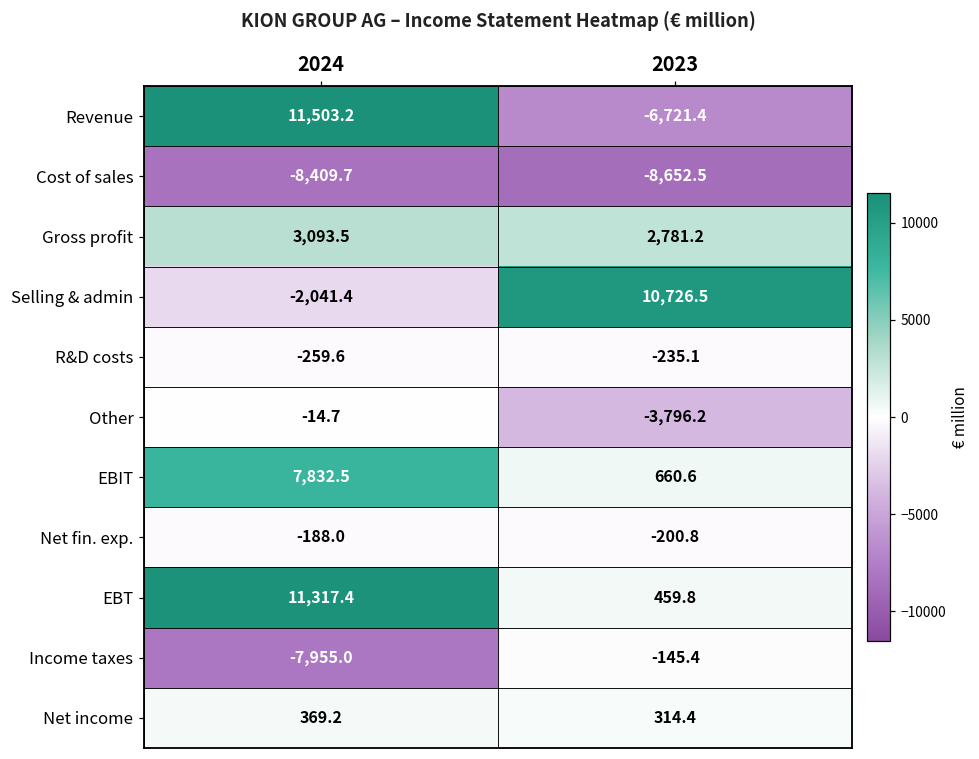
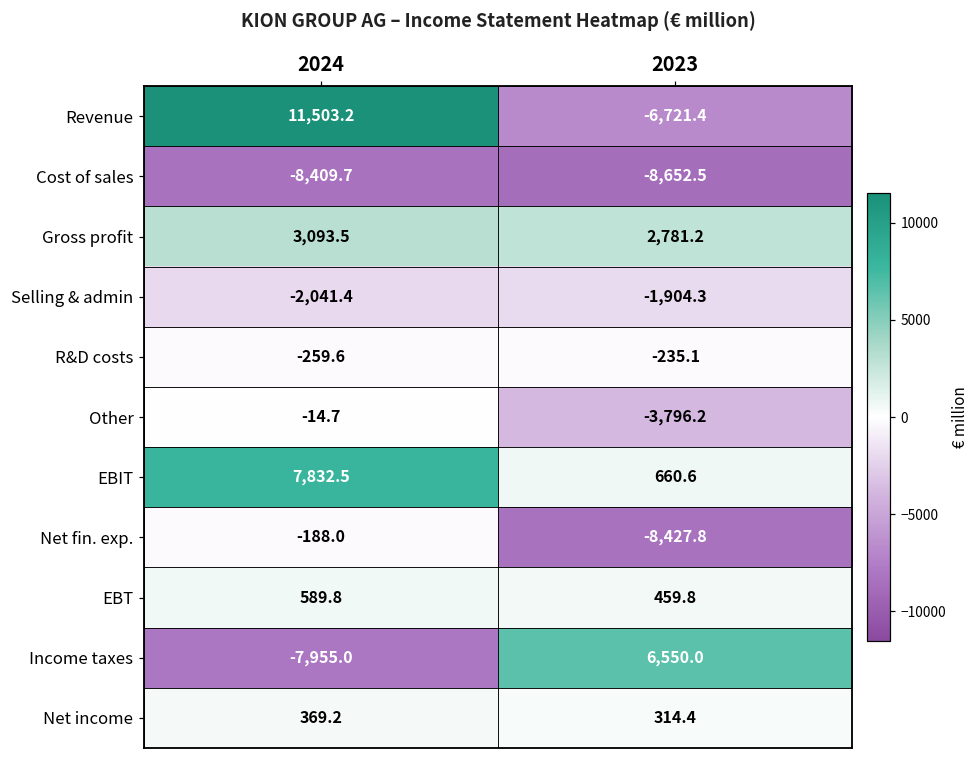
Selling & admin, 2023: 10,726.5 -> -1,904.3
Net fin. exp., 2023: -200.8 -> -8,427.8
EBT, 2024: 11,317.4 -> 589.8
Income taxes, 2023: -145.4 -> 6,550.0
